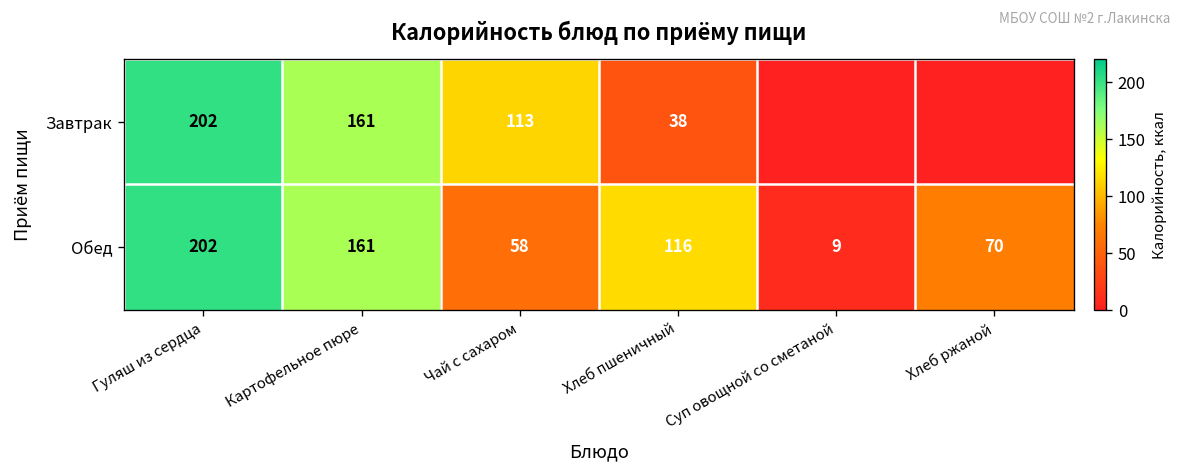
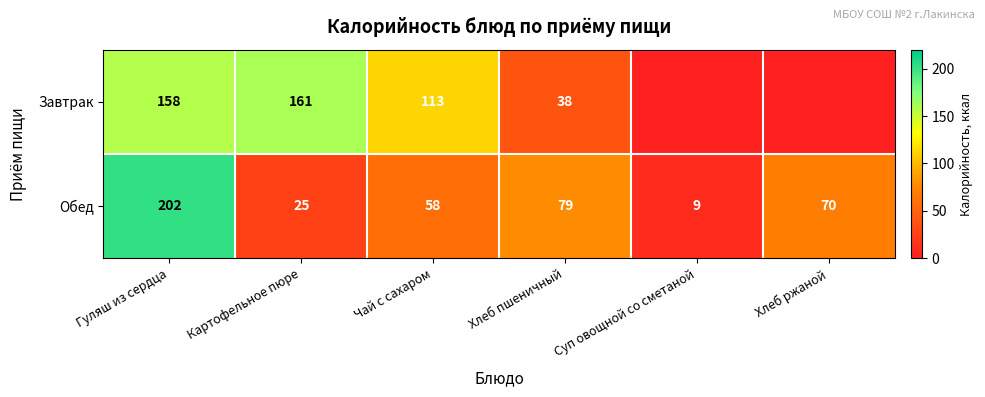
Завтрак, Гуляш из сердца: 202 -> 158
Обед, Картофельное пюре: 161 -> 25
Обед, Хлеб пшеничный: 116 -> 79
